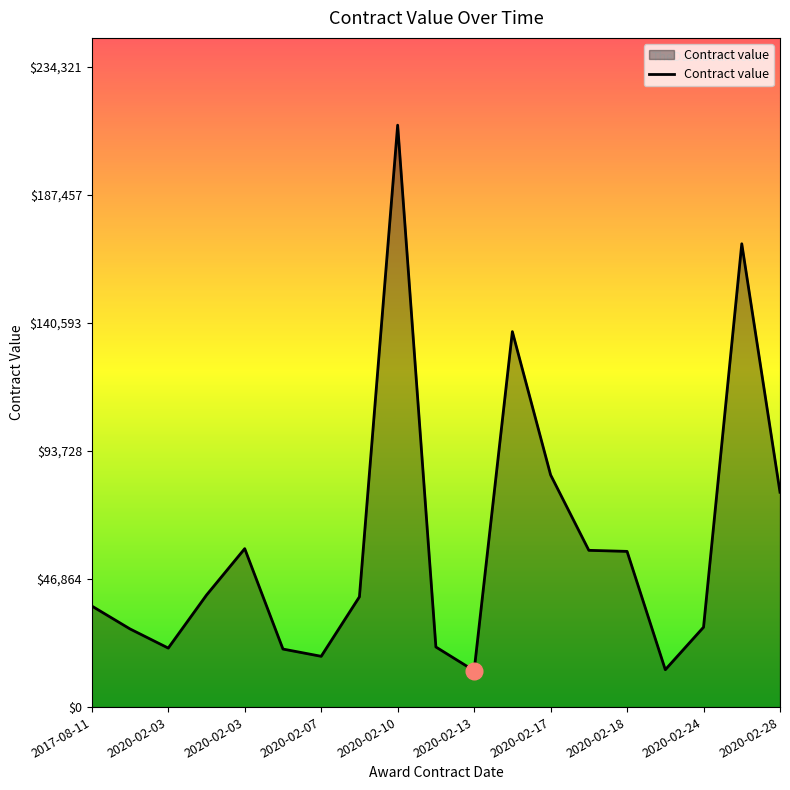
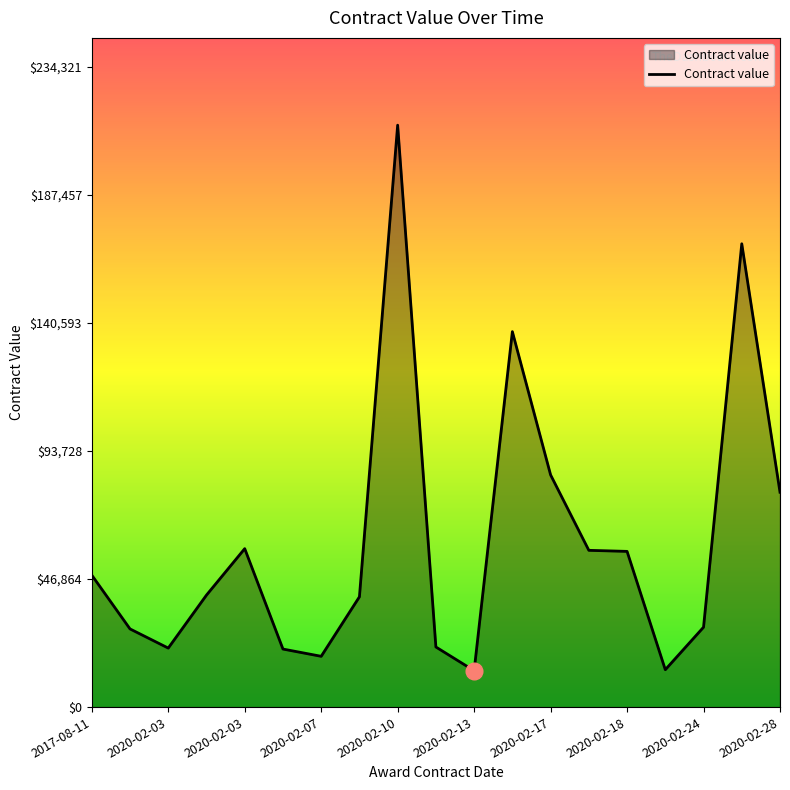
Contract value, 2017-08-11: $37,000 -> $48,000
